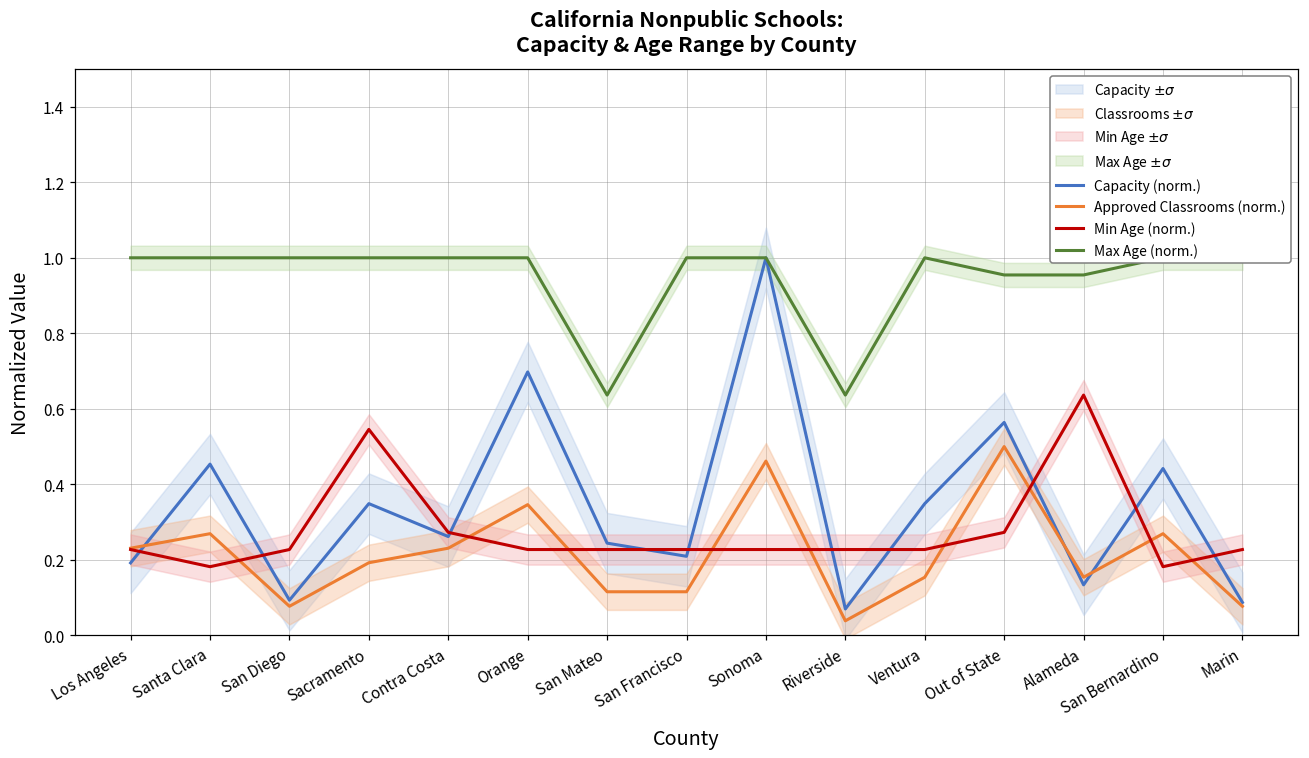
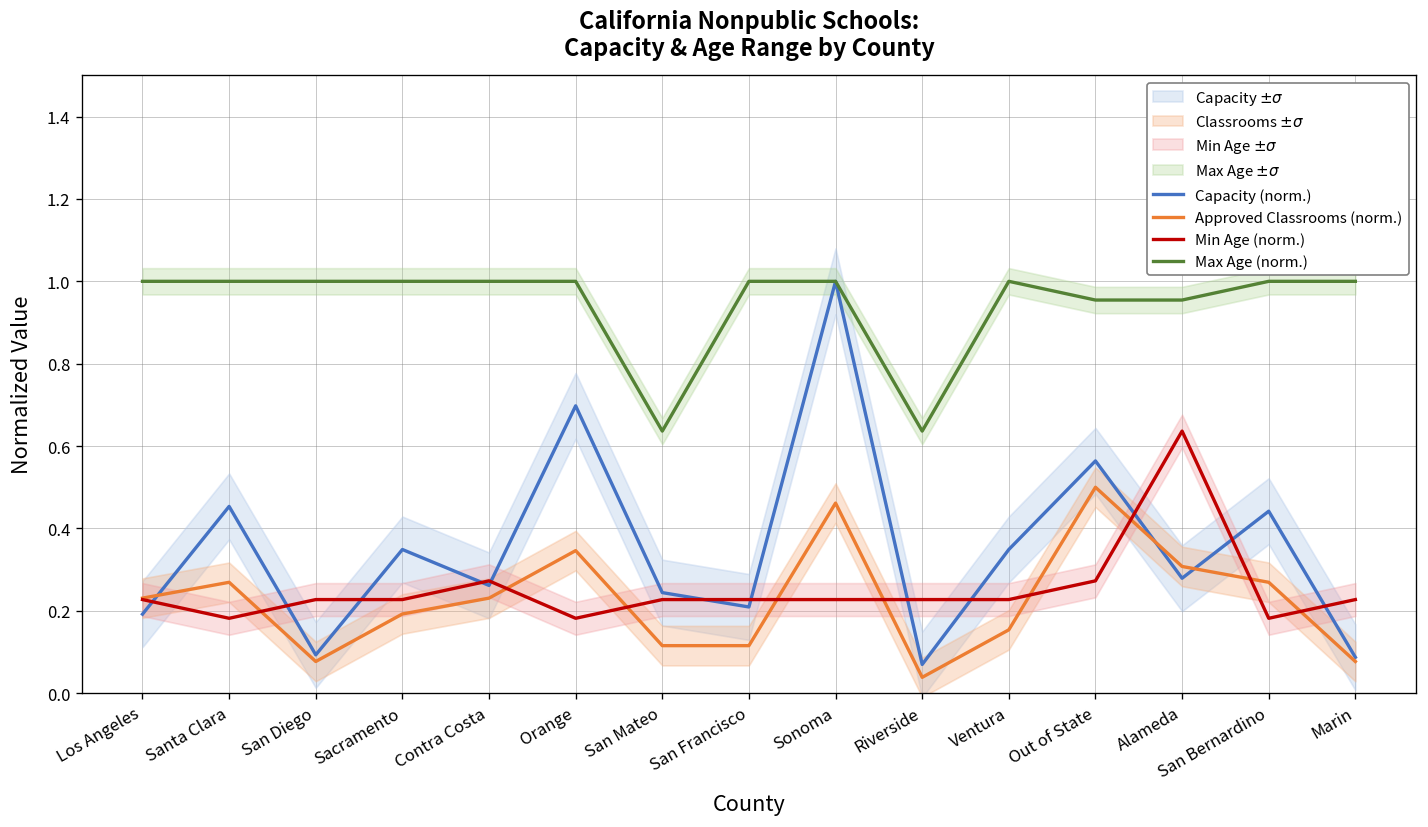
Min Age (norm.), Sacramento: 0.55 -> 0.23
Min Age (norm.), Orange: 0.23 -> 0.18
Capacity (norm.), Alameda: 0.13 -> 0.28
Approved Classrooms (norm.), Alameda: 0.15 -> 0.31
